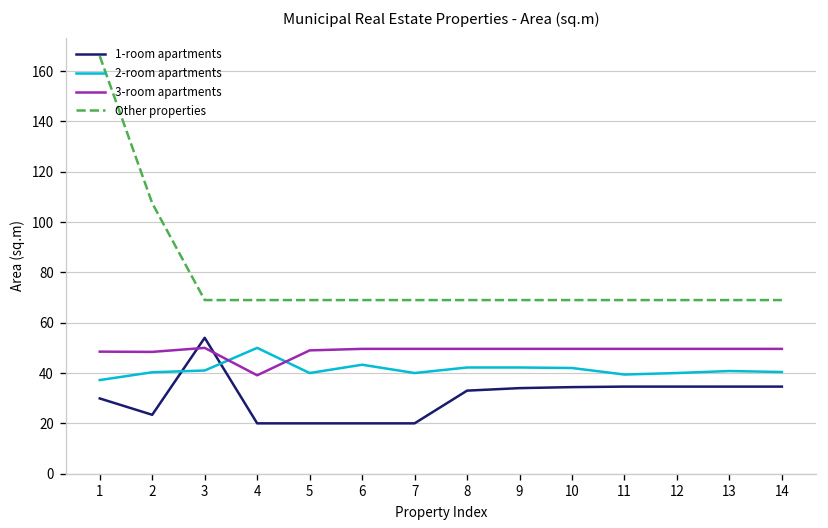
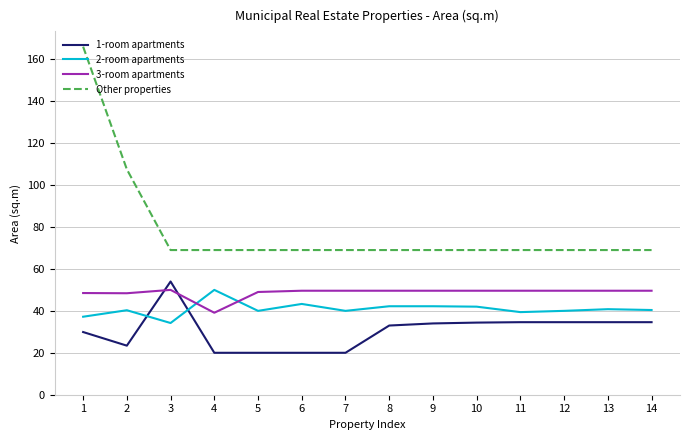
2-room apartments, 3: 41 -> 34
